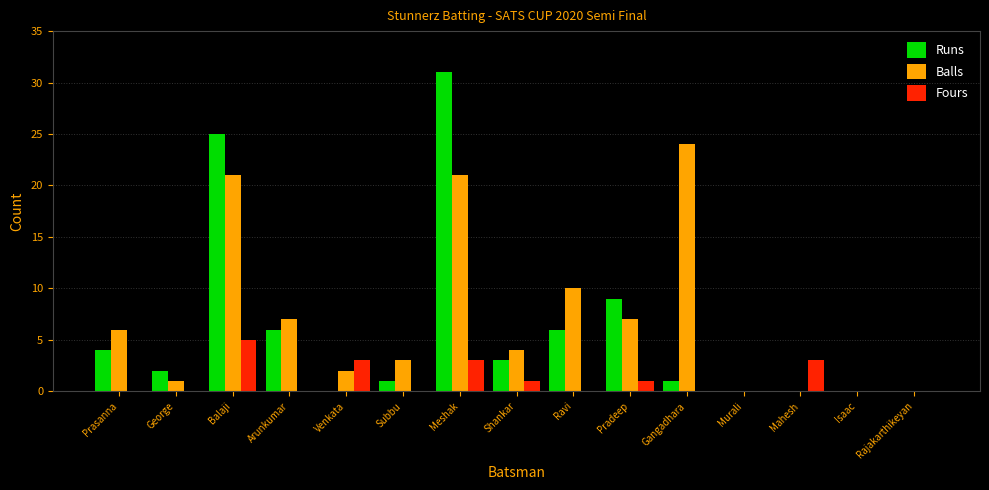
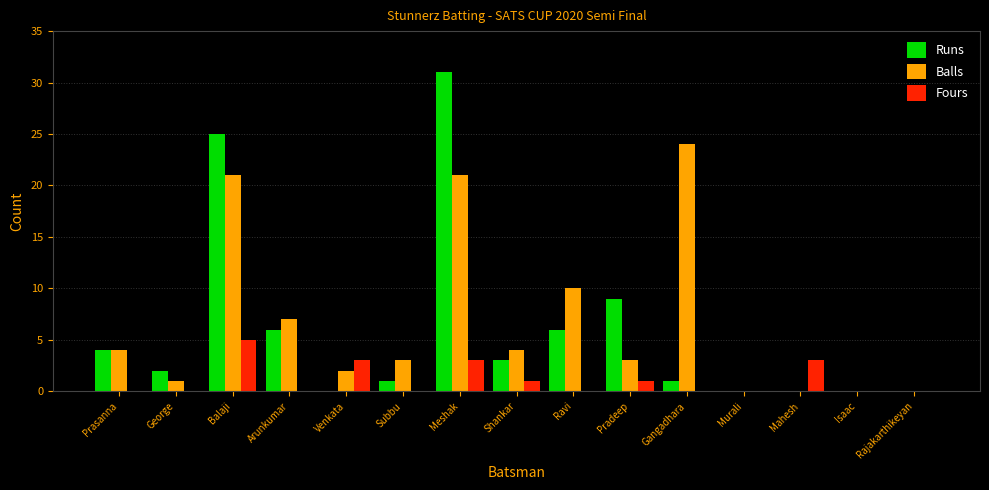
Balls, Prasanna: 6 -> 4
Balls, Pradeep: 7 -> 3
